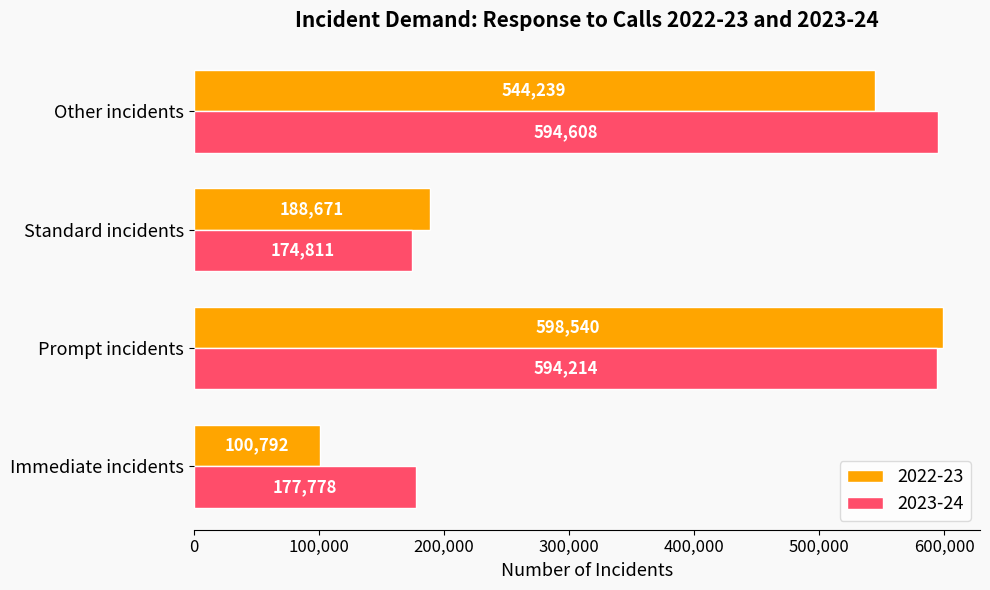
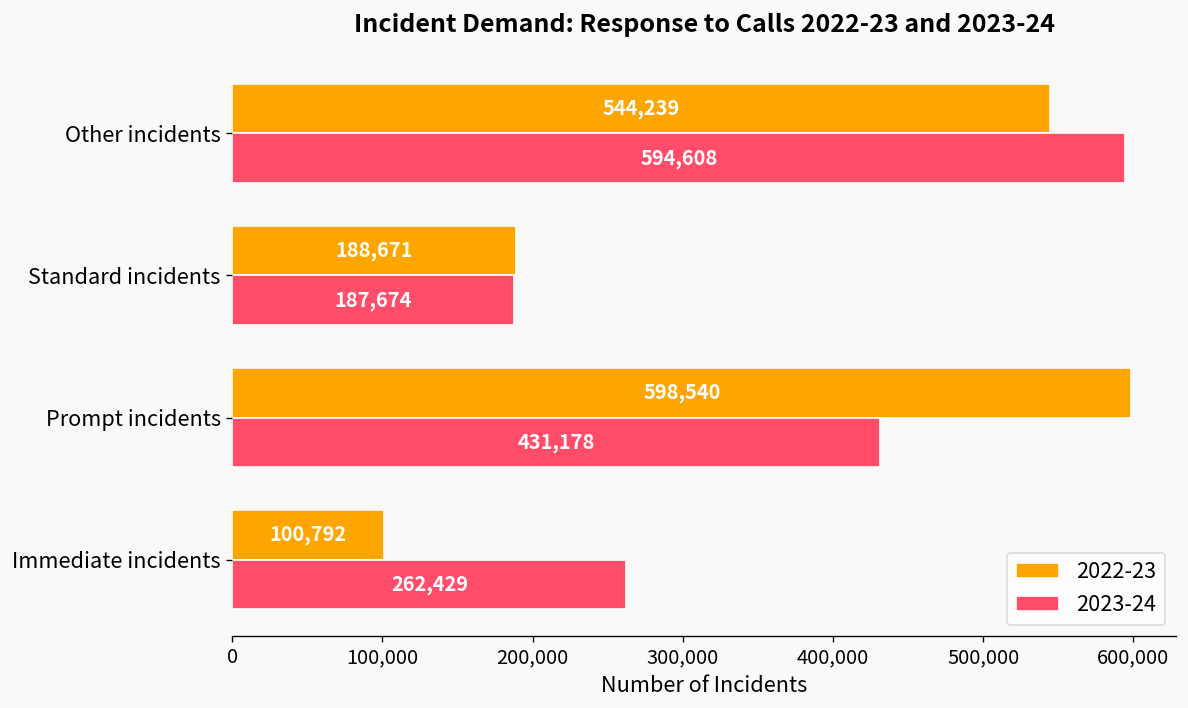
2023-24, Standard incidents: 174,811 -> 187,674
2023-24, Prompt incidents: 594,214 -> 431,178
2023-24, Immediate incidents: 177,778 -> 262,429
